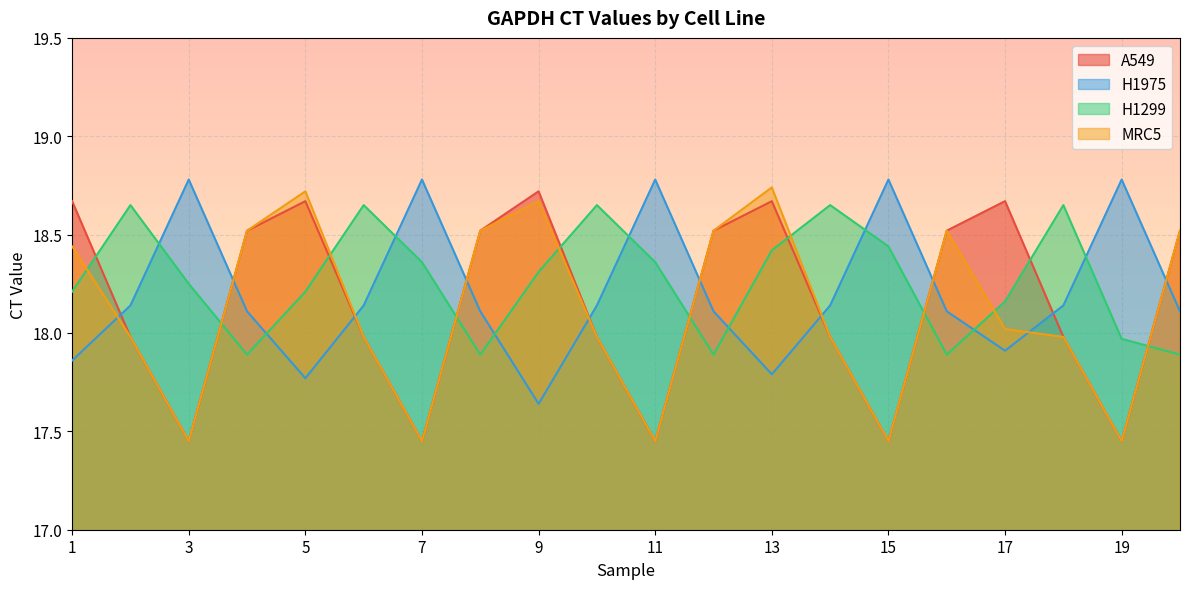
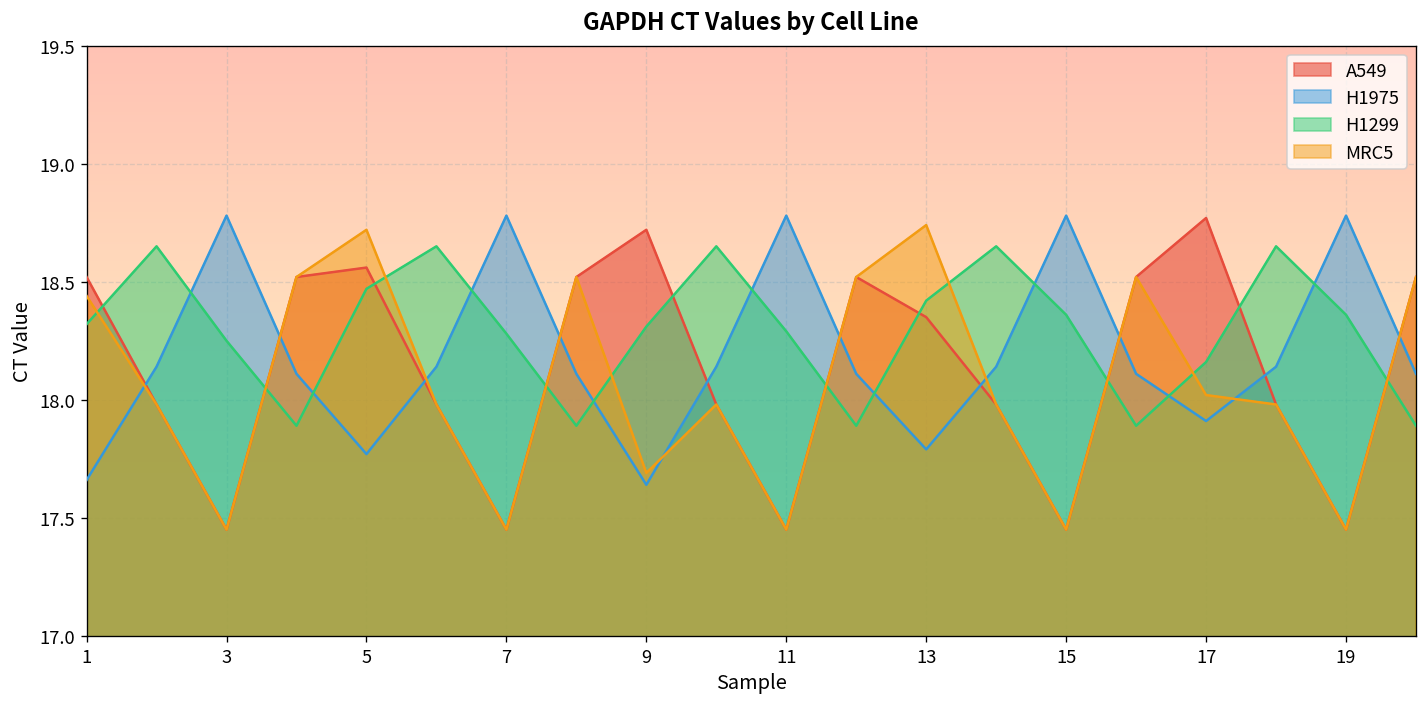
A549, 1: 18.67 -> 18.52
H1975, 1: 17.86 -> 17.66
H1299, 1: 18.21 -> 18.32
A549, 5: 18.67 -> 18.56
H1299, 5: 18.21 -> 18.47
H1299, 7: 18.36 -> 18.28
MRC5, 9: 18.67 -> 17.69
H1299, 11: 18.36 -> 18.29
A549, 13: 18.67 -> 18.35
H1299, 15: 18.44 -> 18.36
A549, 17: 18.67 -> 18.77
H1299, 19: 17.97 -> 18.36
